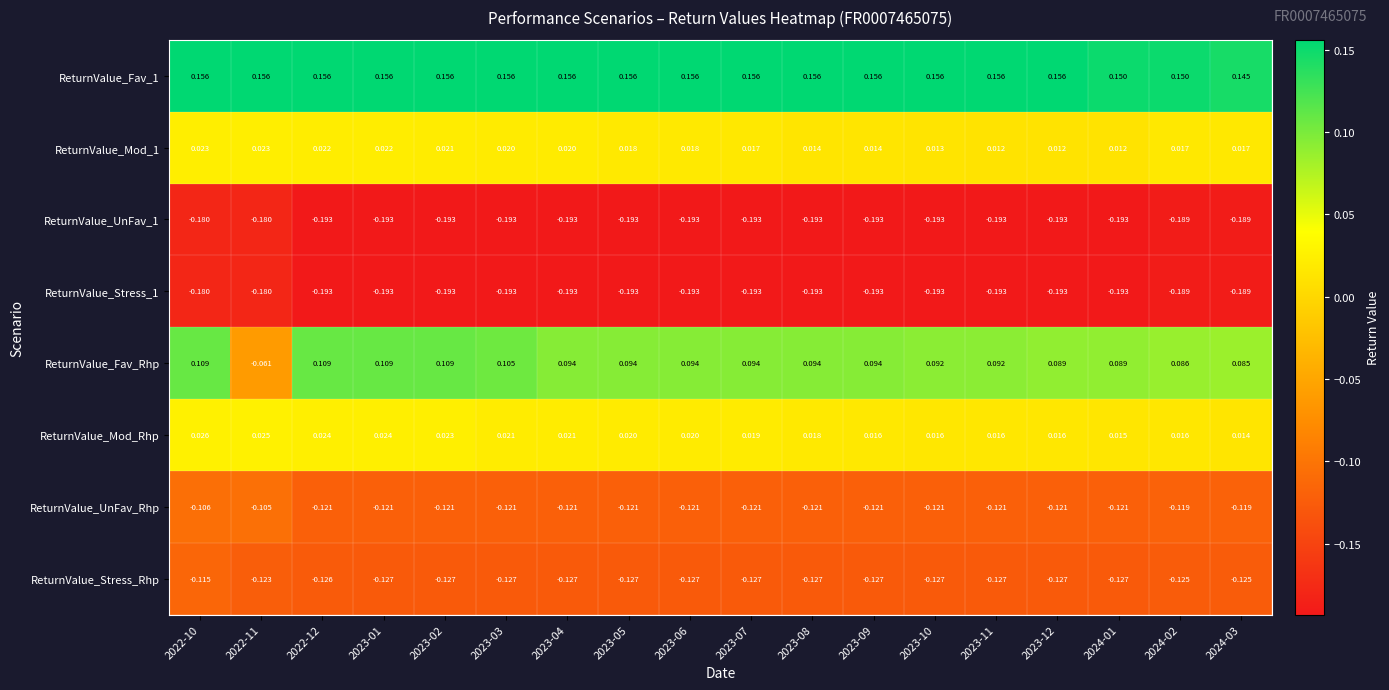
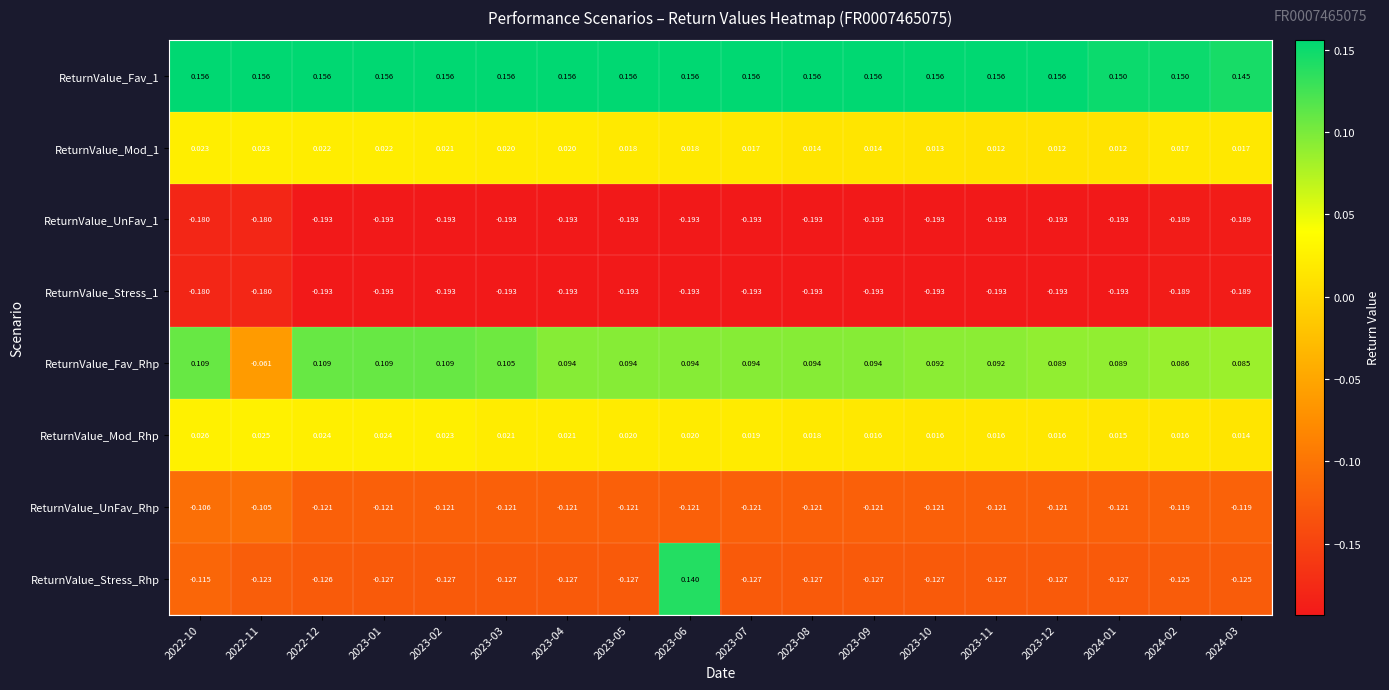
ReturnValue_Stress_Rhp, 2023-06: -0.127 -> 0.140
